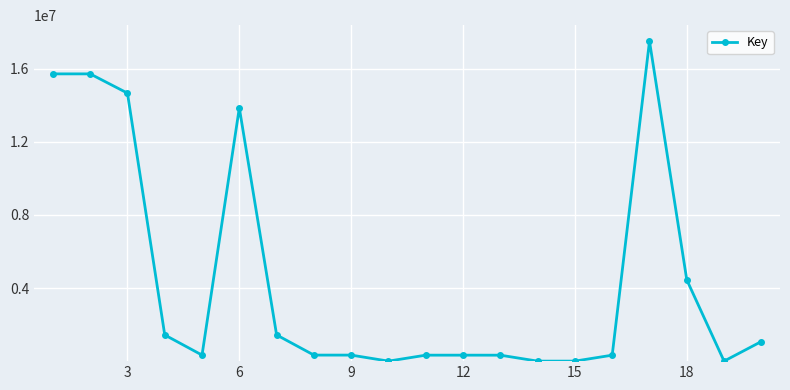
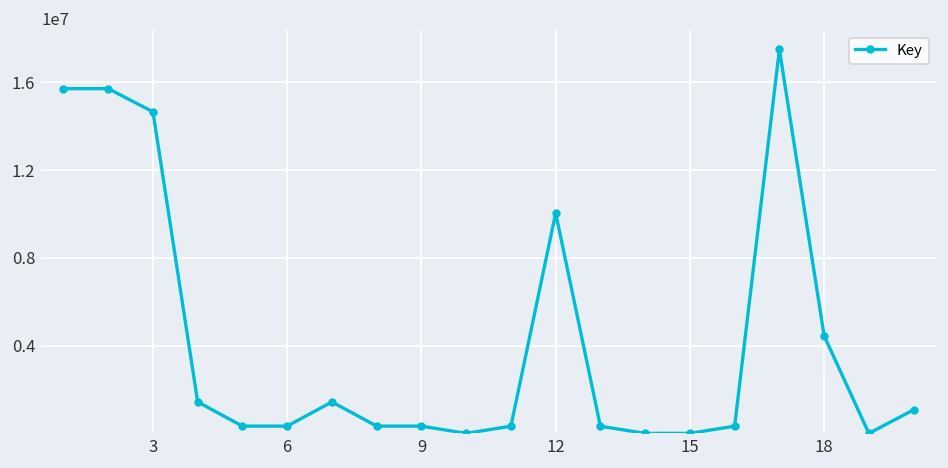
6: 13900000 -> 300000
12: 300000 -> 10000000
